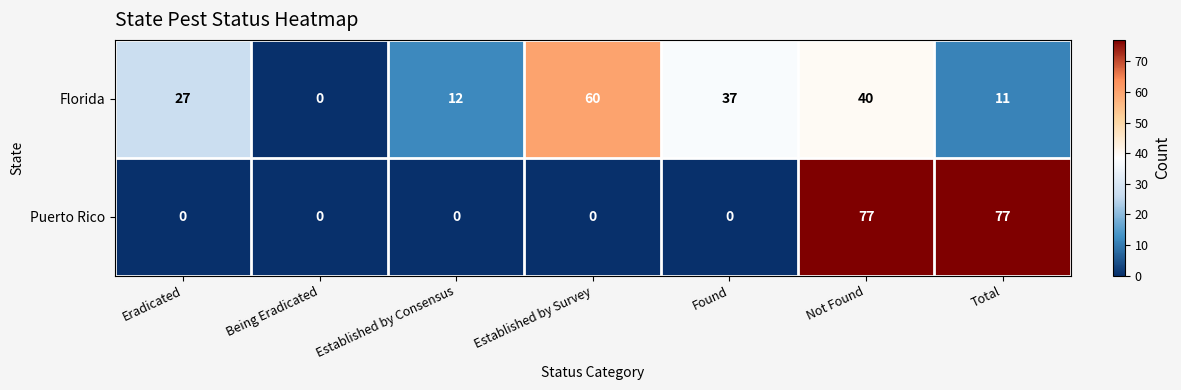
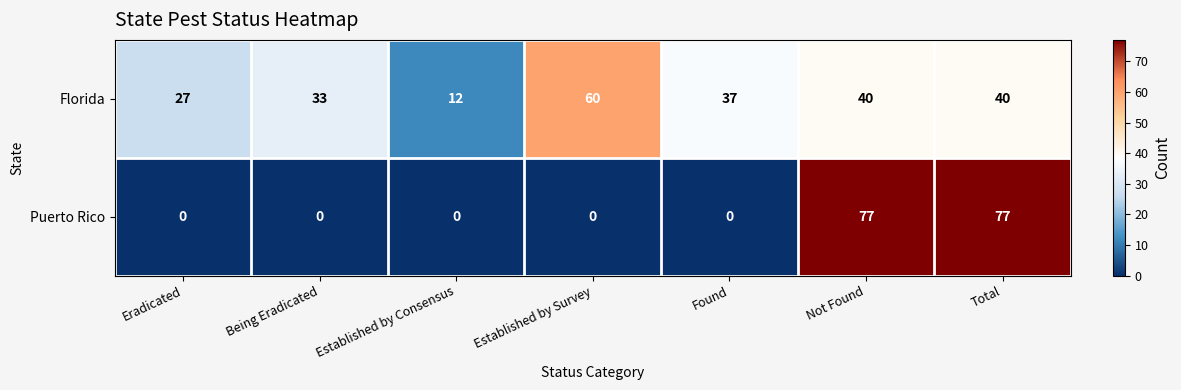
Florida, Being Eradicated: 0 -> 33
Florida, Total: 11 -> 40
